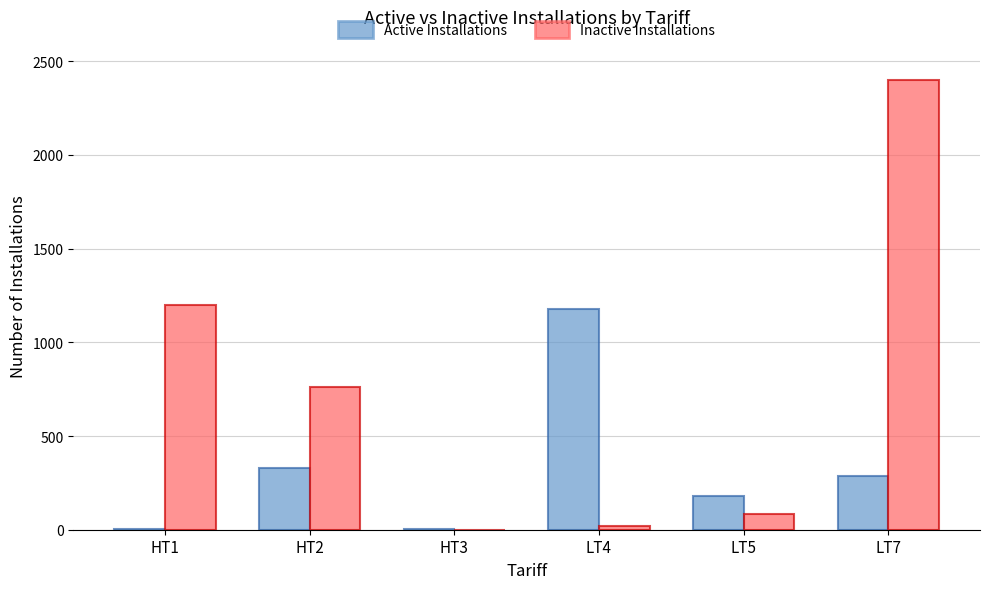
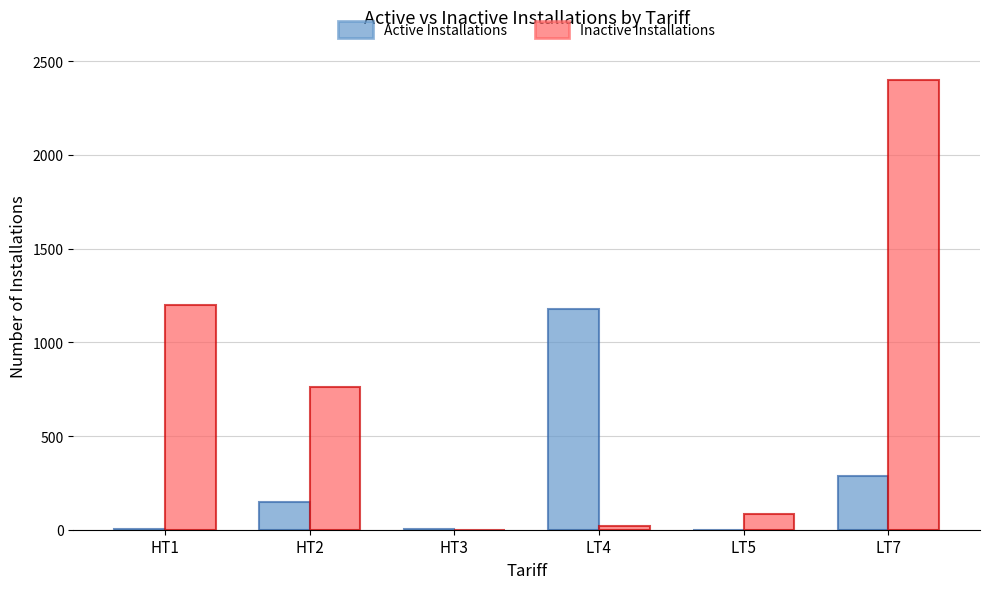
Active Installations, HT2: 330 -> 150
Active Installations, LT5: 180 -> 0
